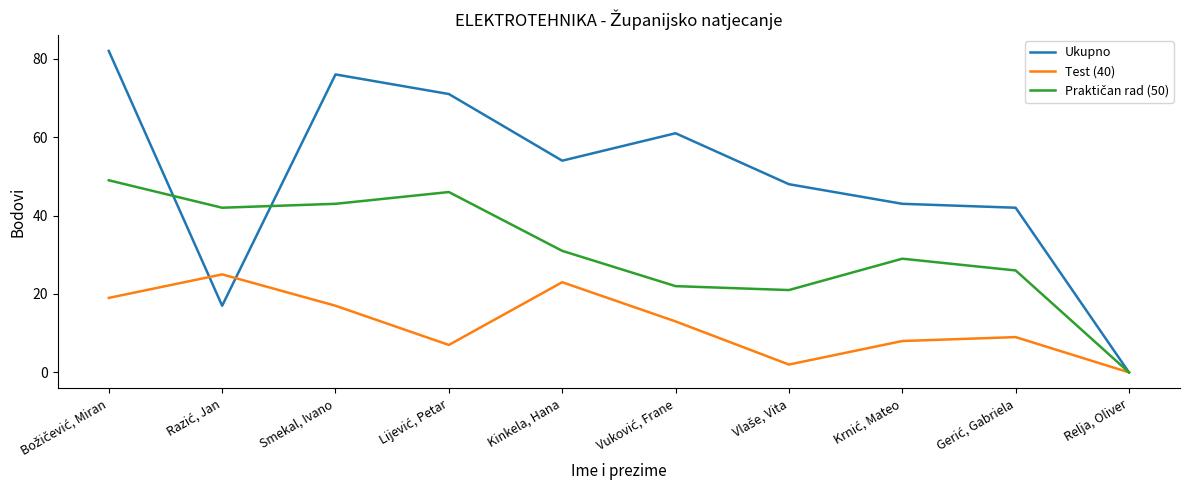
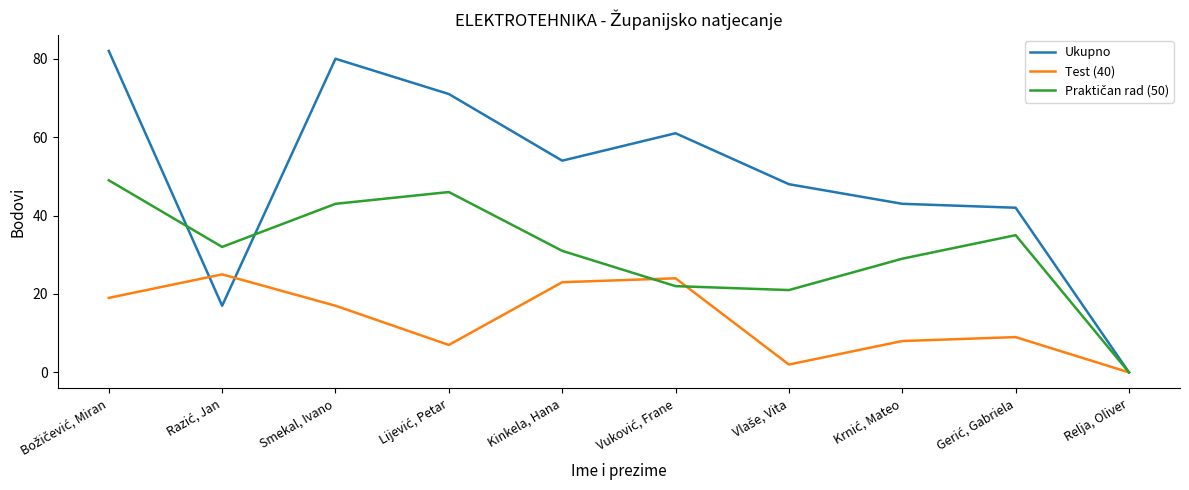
Praktičan rad (50), Razić, Jan: 42 -> 32
Ukupno, Smekal, Ivano: 76 -> 80
Test (40), Vuković, Frane: 13 -> 24
Praktičan rad (50), Gerić, Gabriela: 26 -> 35
